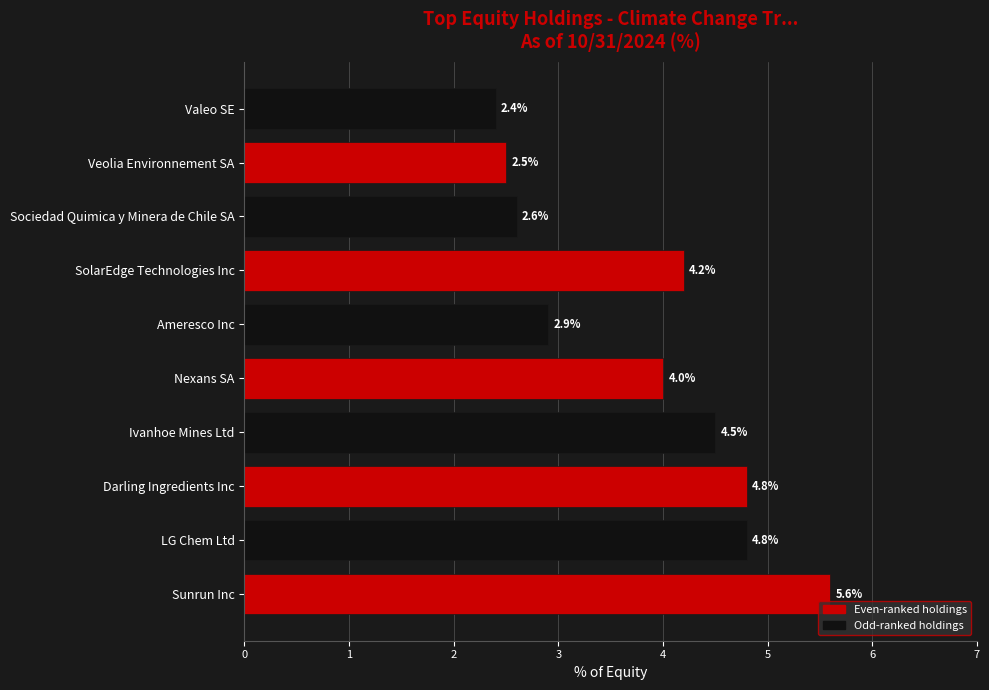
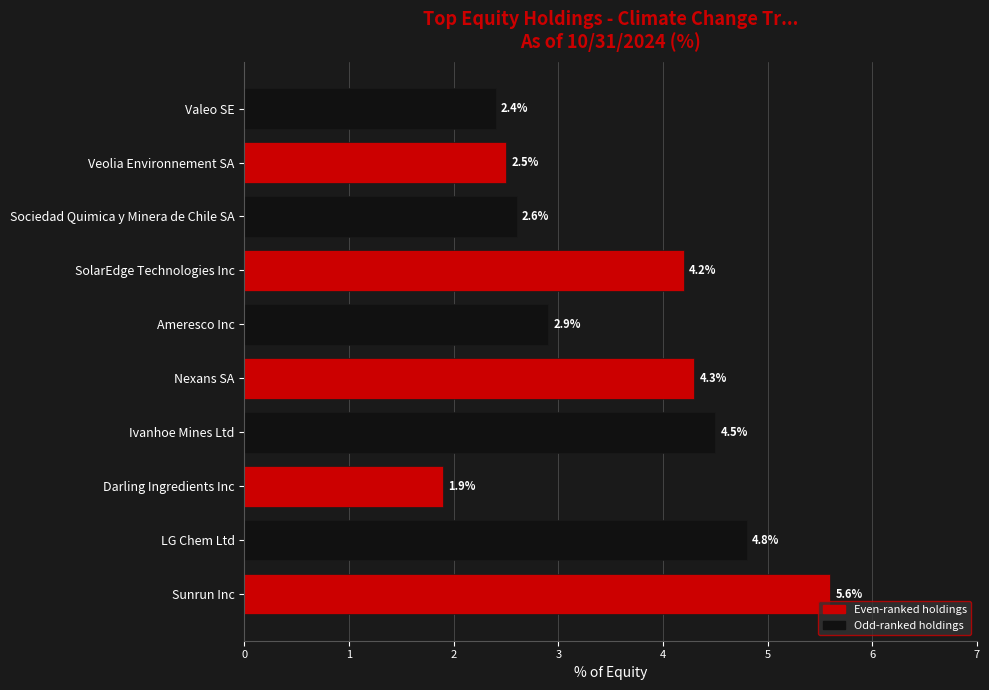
Nexans SA: 4.0% -> 4.3%
Darling Ingredients Inc: 4.8% -> 1.9%
